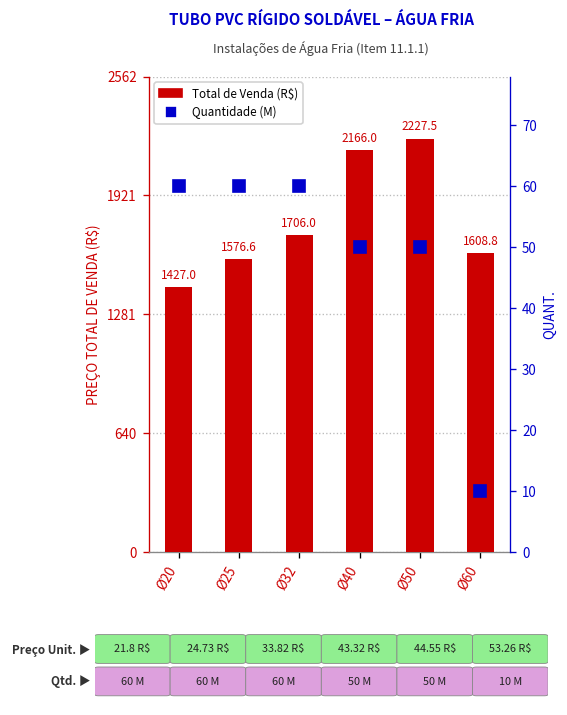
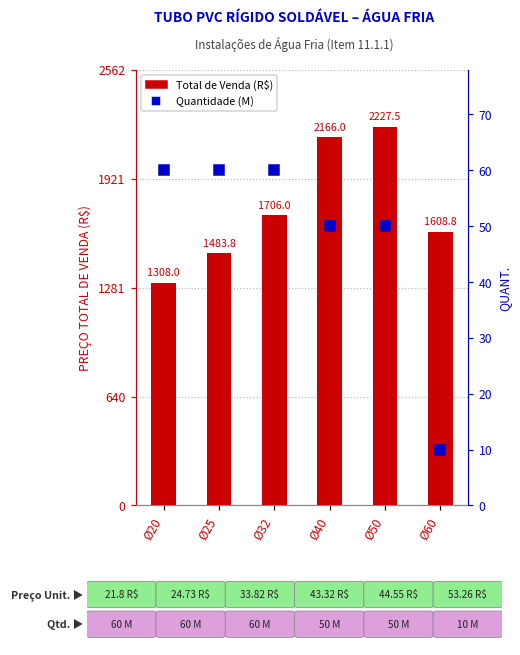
Total de Venda (R$), Ø20: 1427.0 -> 1308.0
Total de Venda (R$), Ø25: 1576.6 -> 1483.8
